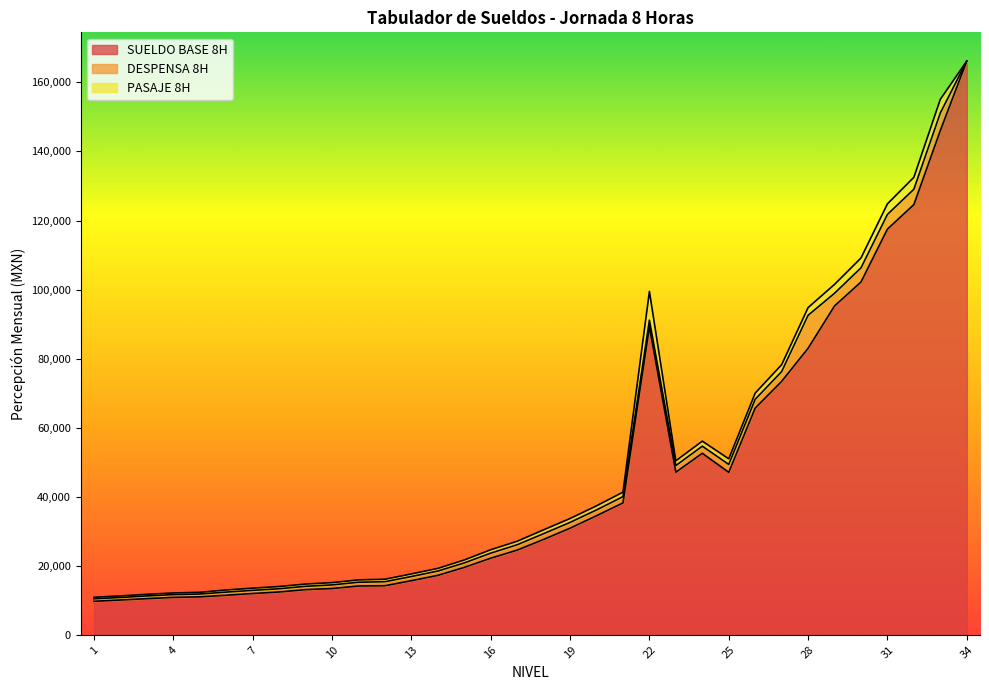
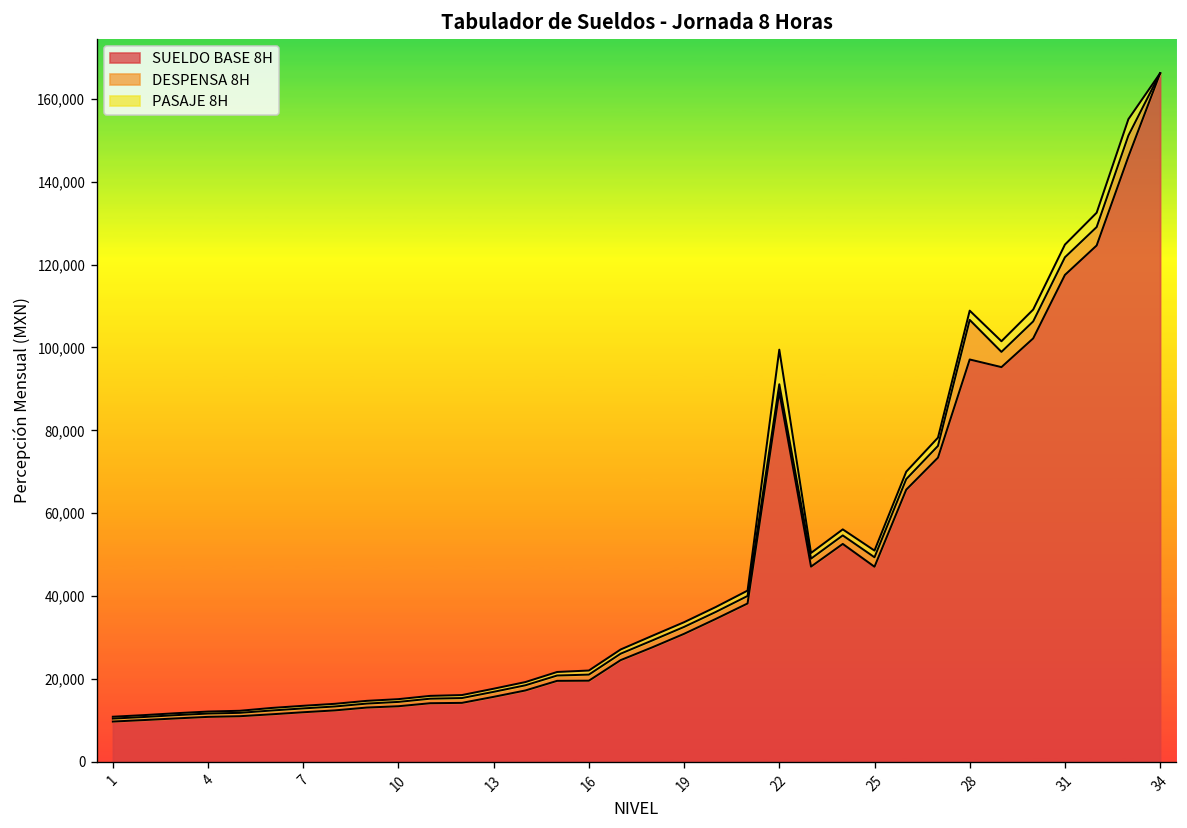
SUELDO BASE 8H, 16: 22,000 -> 20,000
SUELDO BASE 8H, 28: 83,000 -> 97,000
